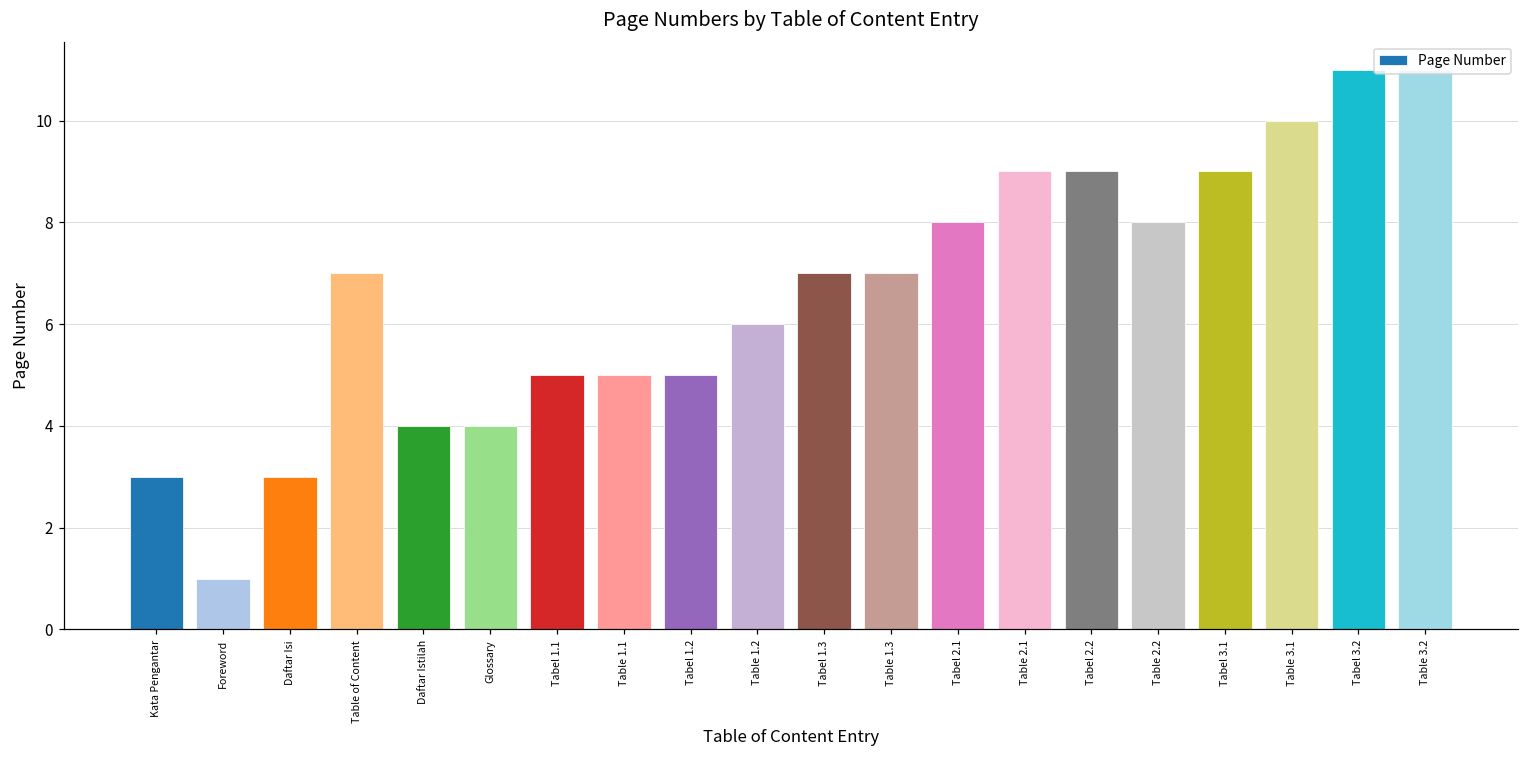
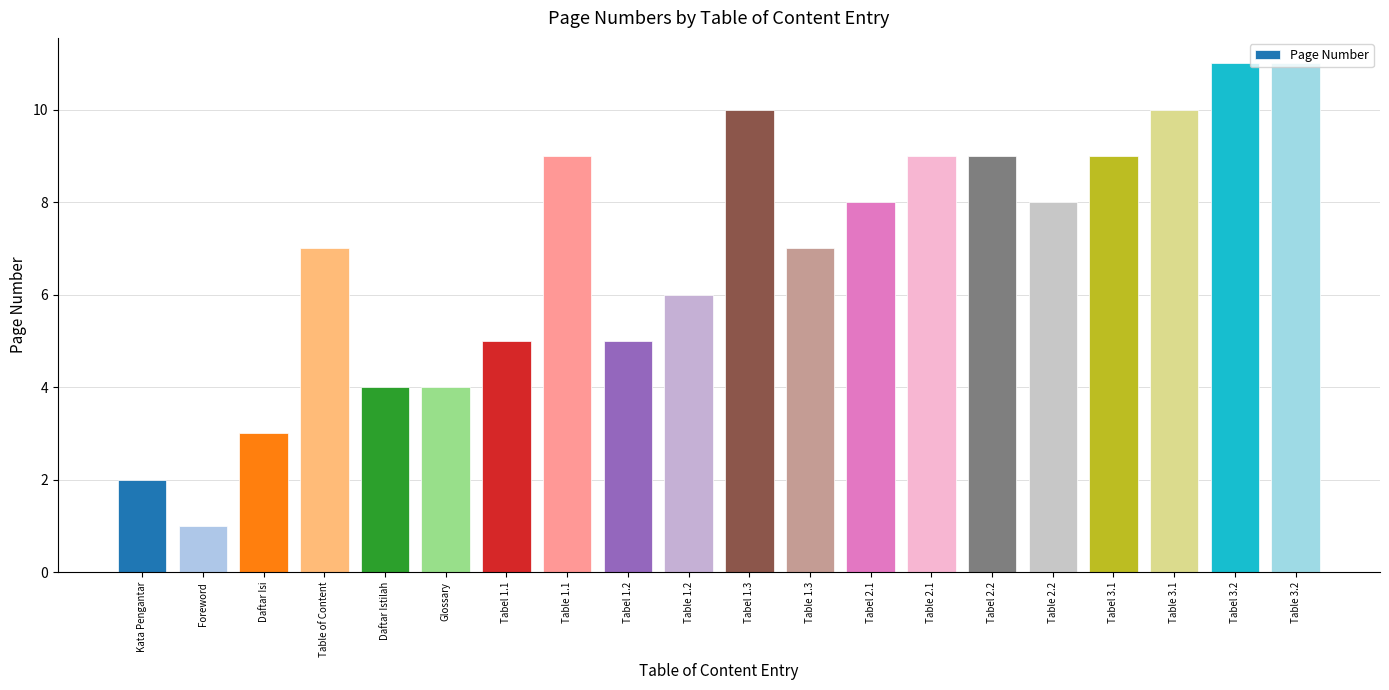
Kata Pengantar: 3 -> 2
Table 1.1: 5 -> 9
Tabel 1.3: 7 -> 10
